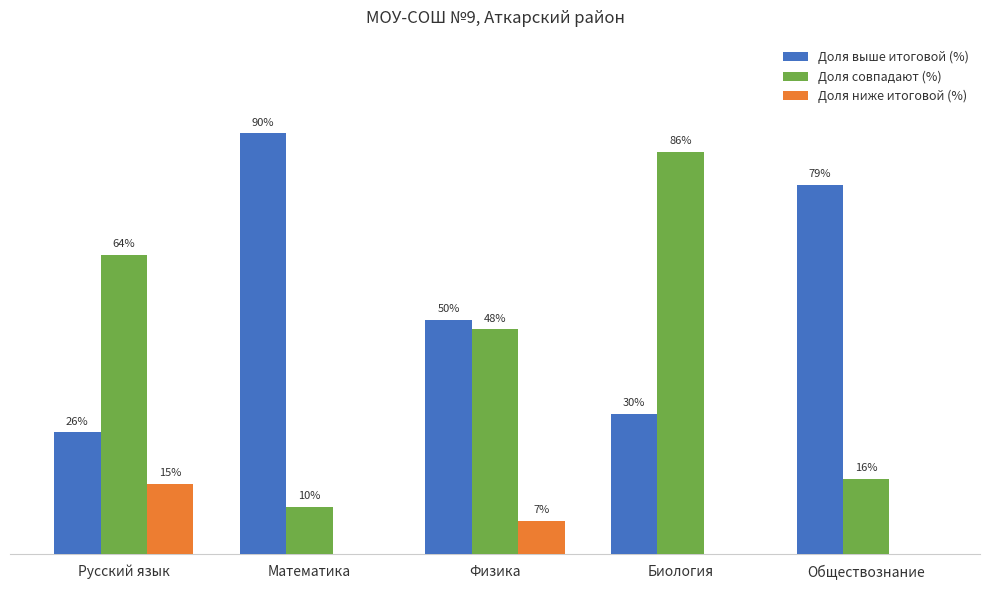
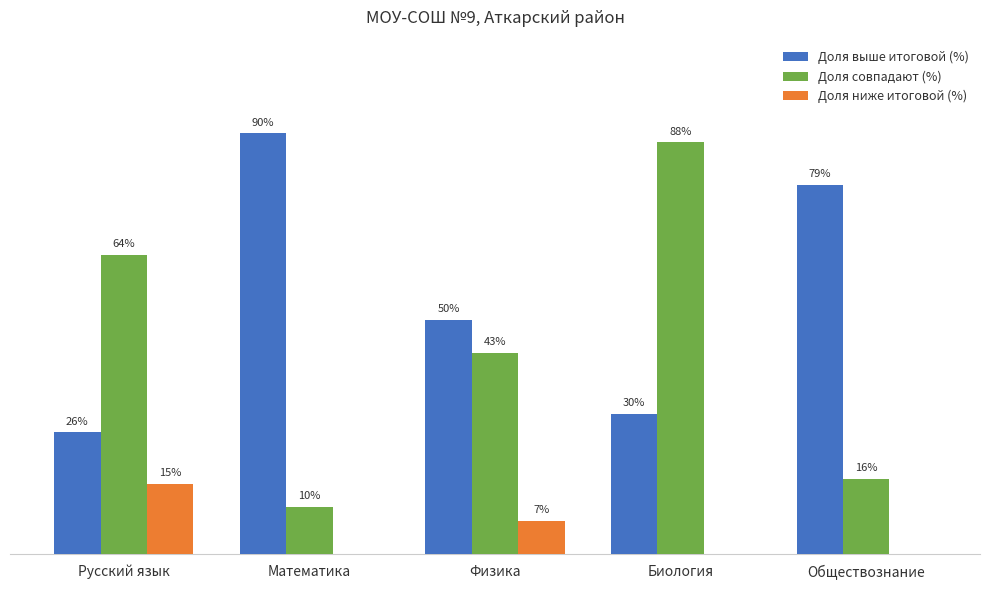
Доля совпадают (%), Физика: 48% -> 43%
Доля совпадают (%), Биология: 86% -> 88%
